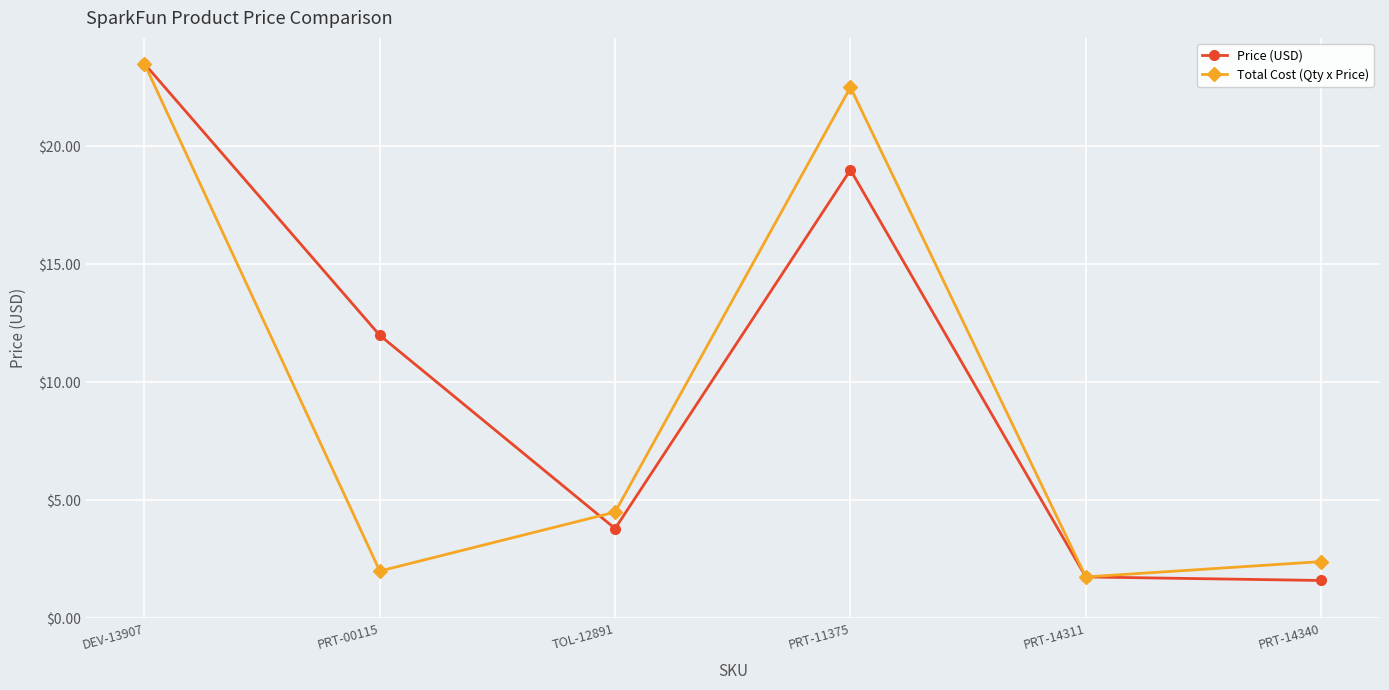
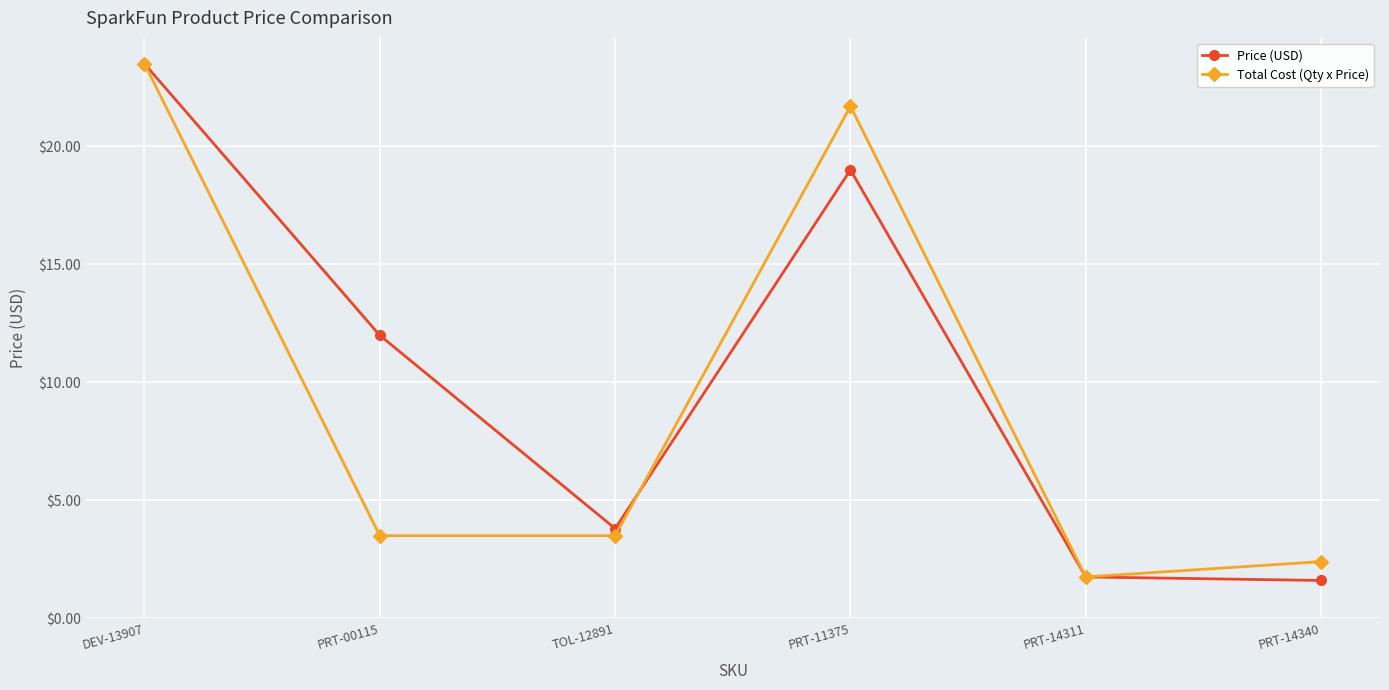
Total Cost (Qty x Price), PRT-00115: $2.0 -> $3.5
Total Cost (Qty x Price), TOL-12891: $4.5 -> $3.5
Total Cost (Qty x Price), PRT-11375: $22.5 -> $21.7
